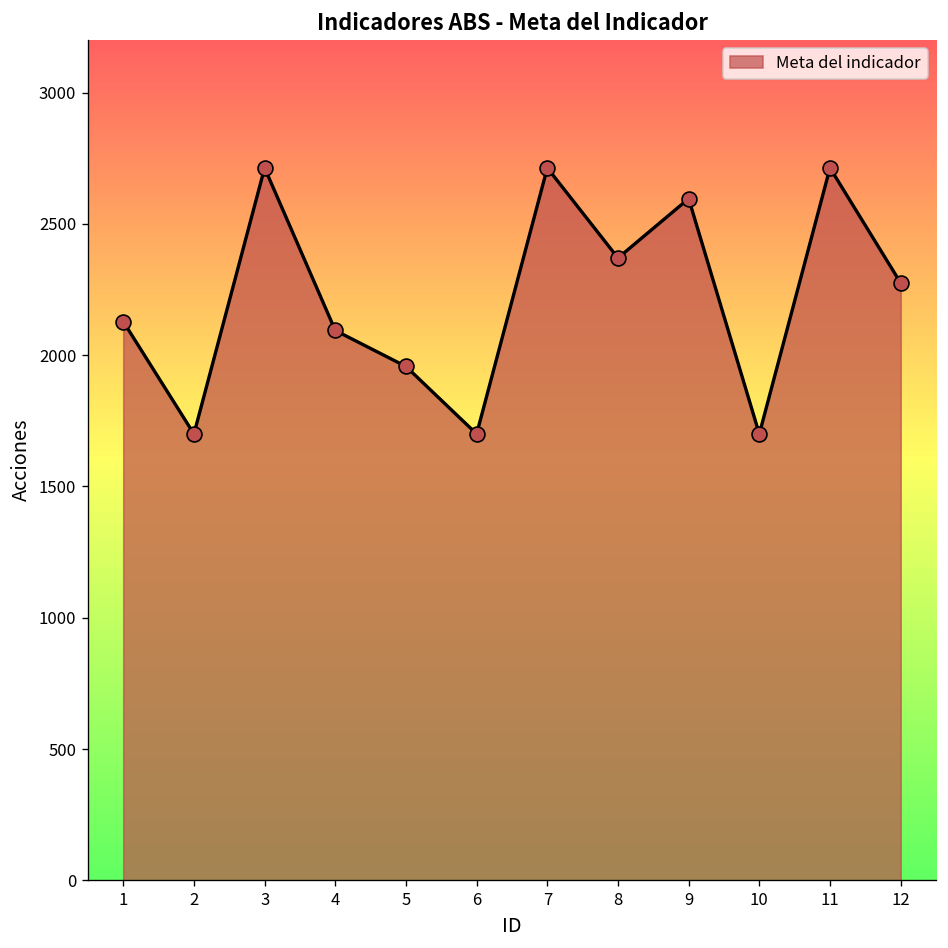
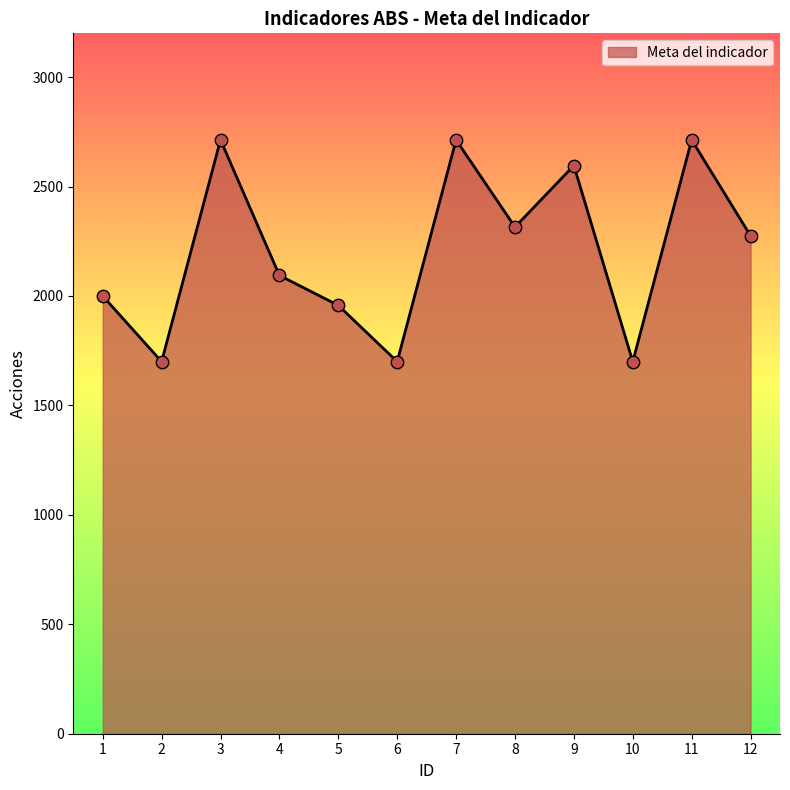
1: 2130 -> 2000
8: 2370 -> 2320
